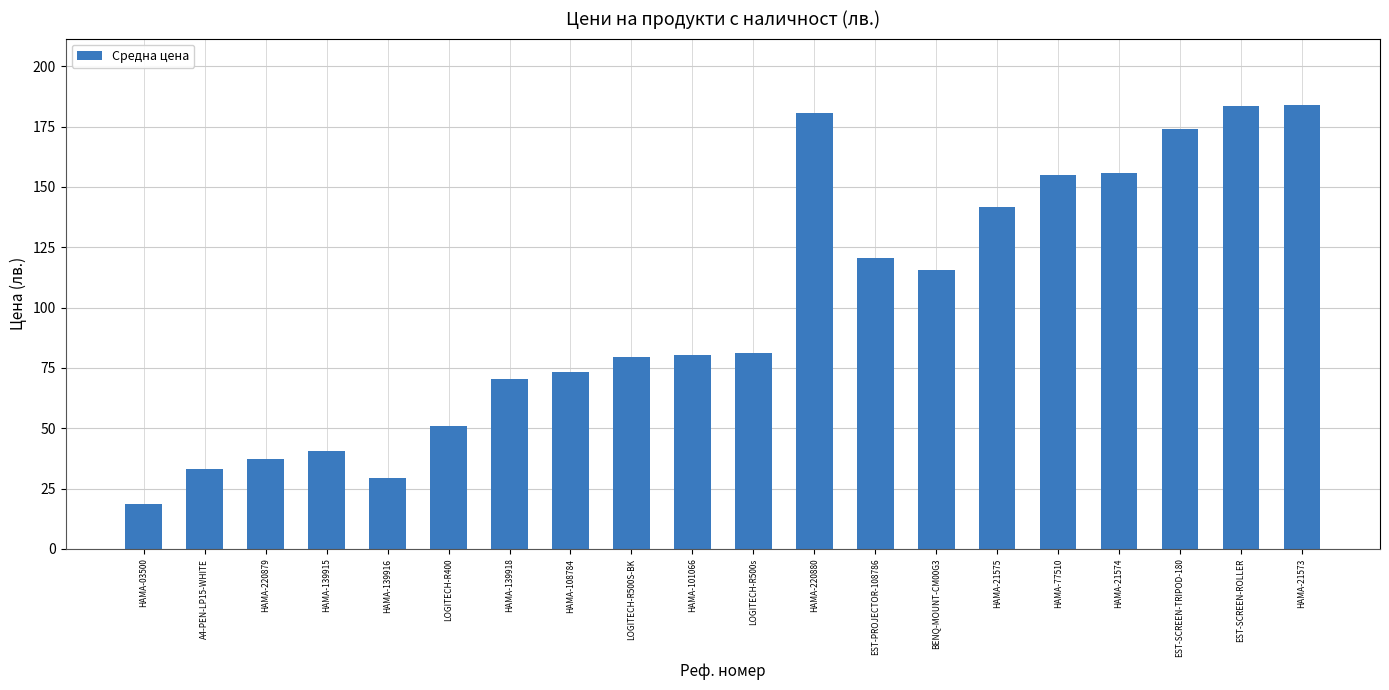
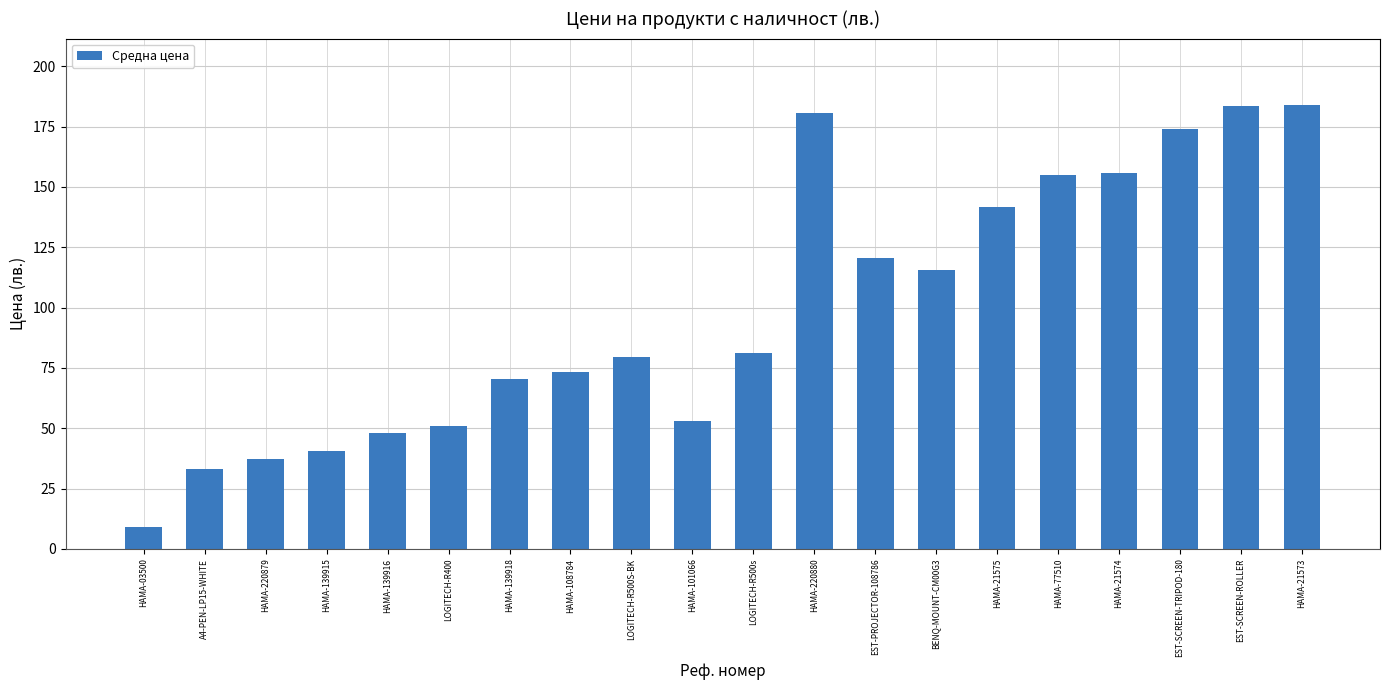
HAMA-03500: 19 -> 9
HAMA-139916: 29 -> 48
HAMA-101066: 80 -> 53
